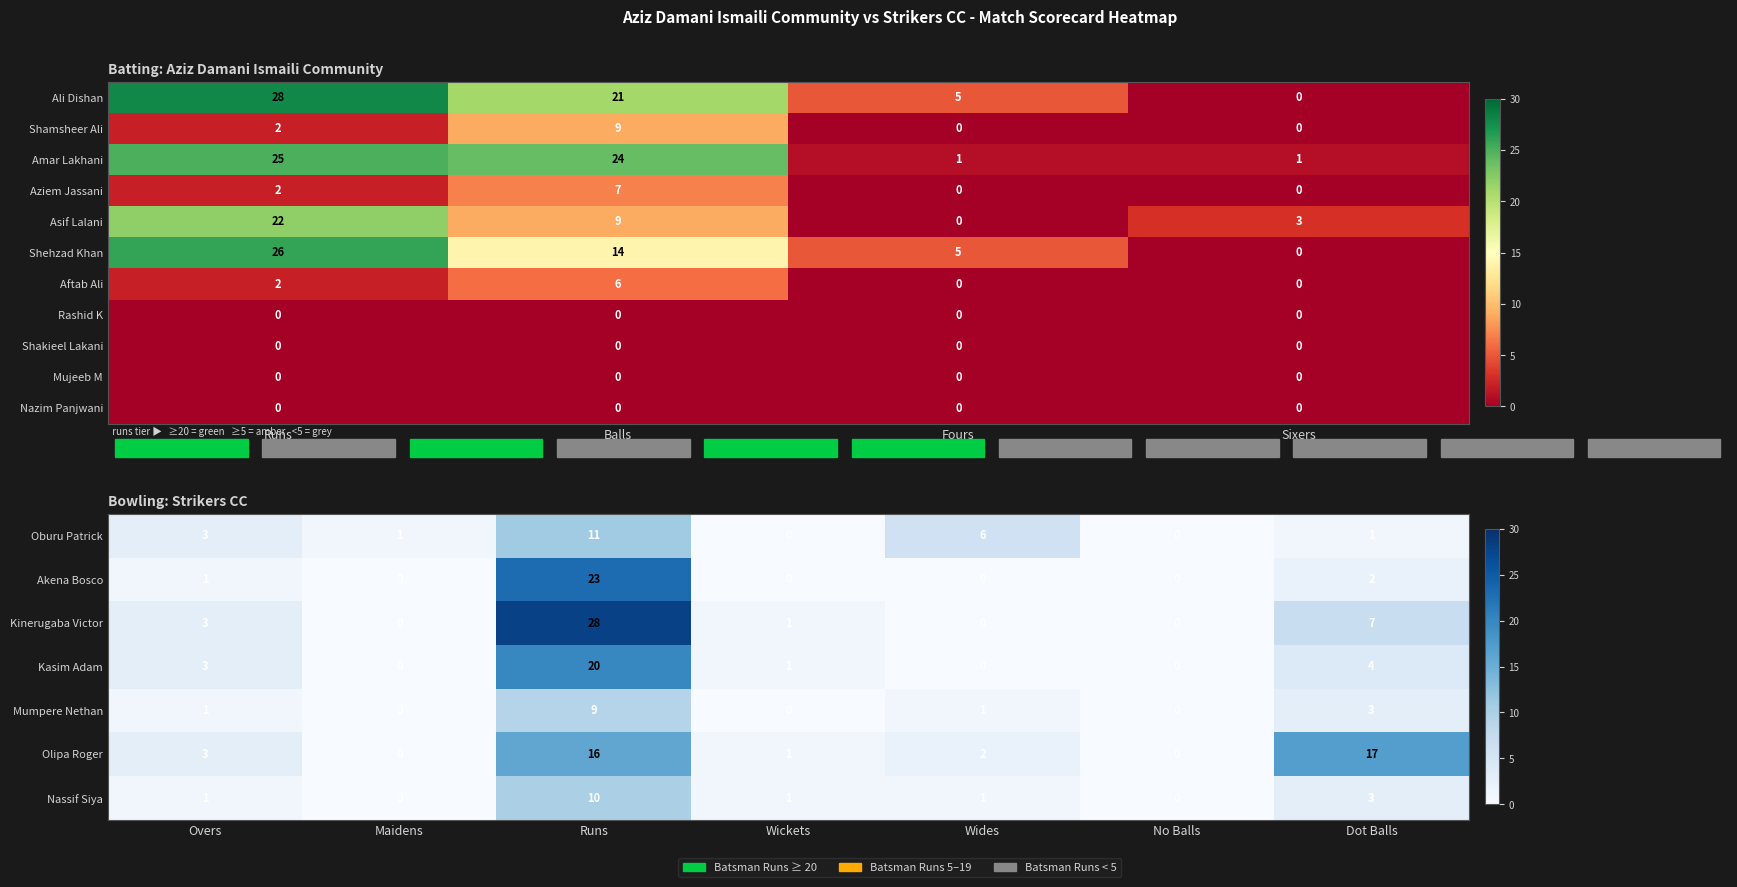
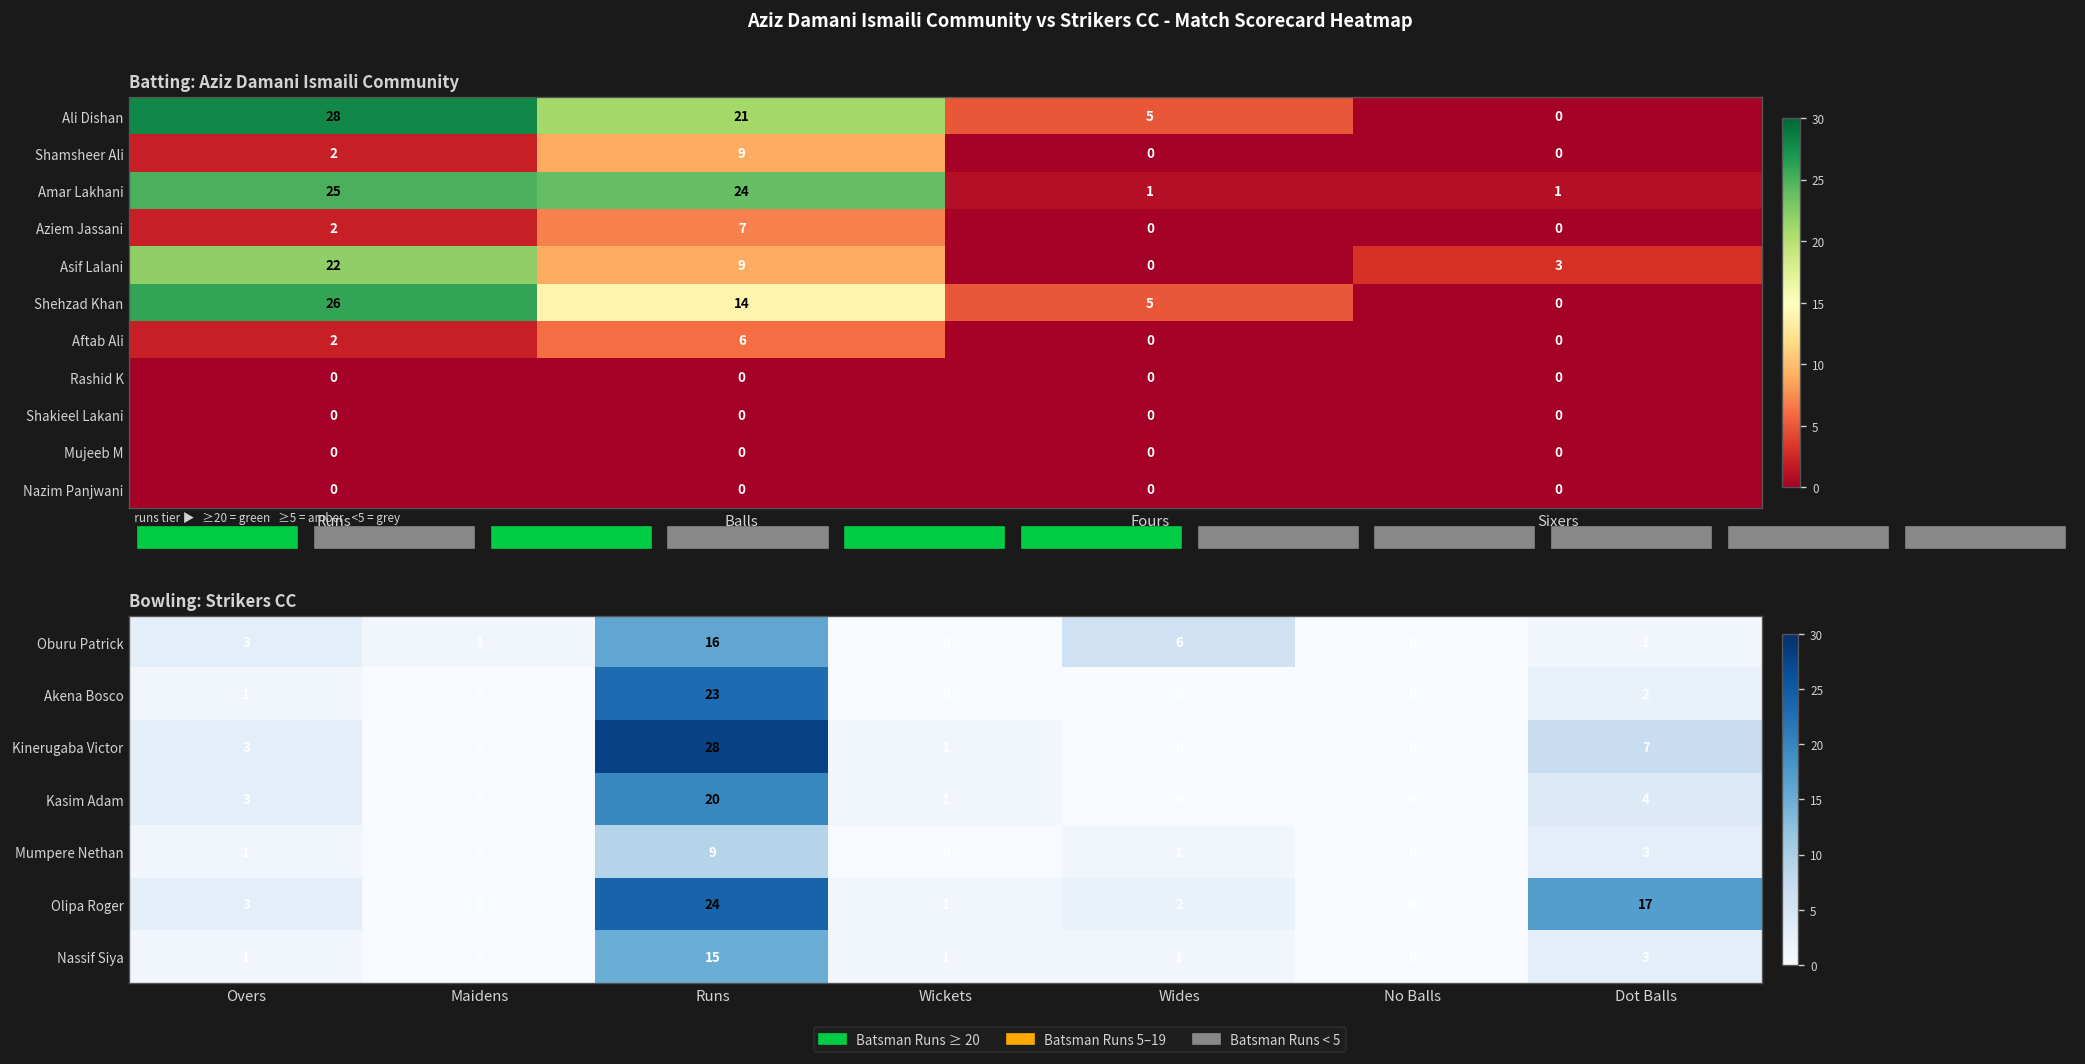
Bowling: Strikers CC, Oburu Patrick, Runs: 11 -> 16
Bowling: Strikers CC, Olipa Roger, Runs: 16 -> 24
Bowling: Strikers CC, Nassif Siya, Runs: 10 -> 15
